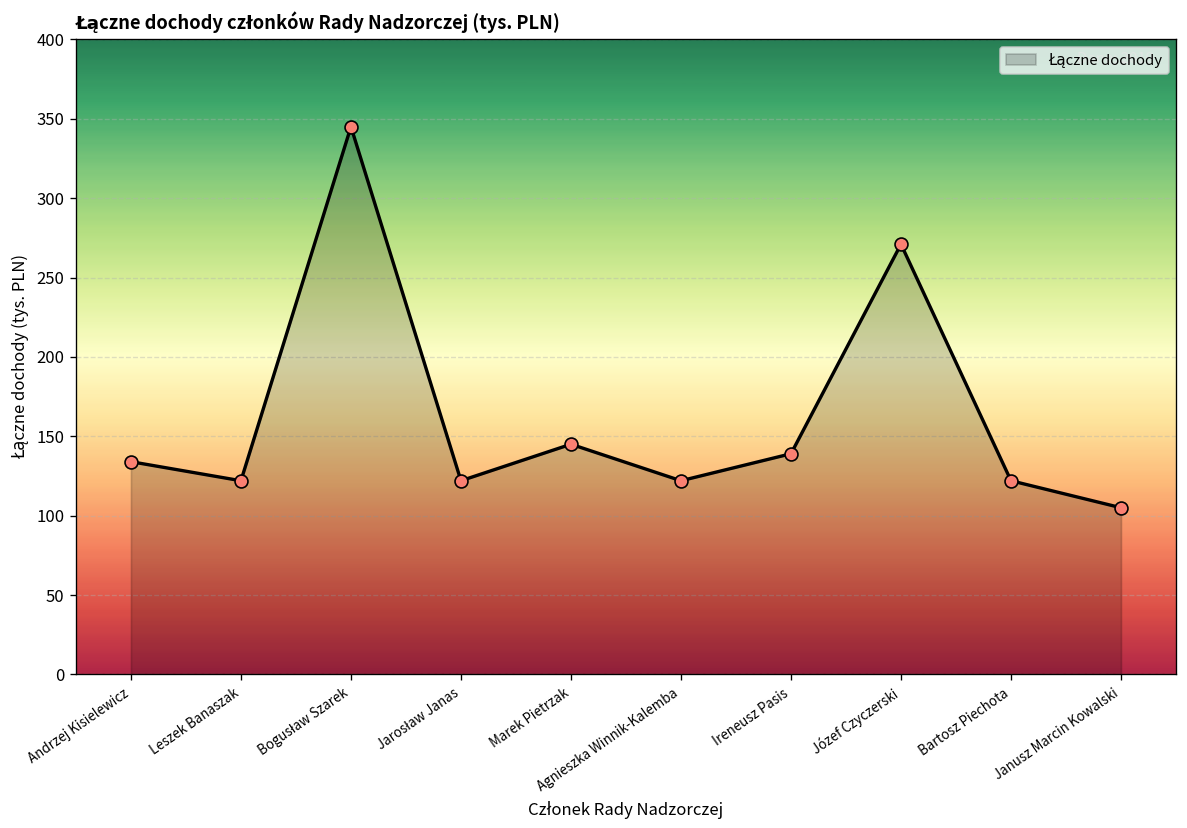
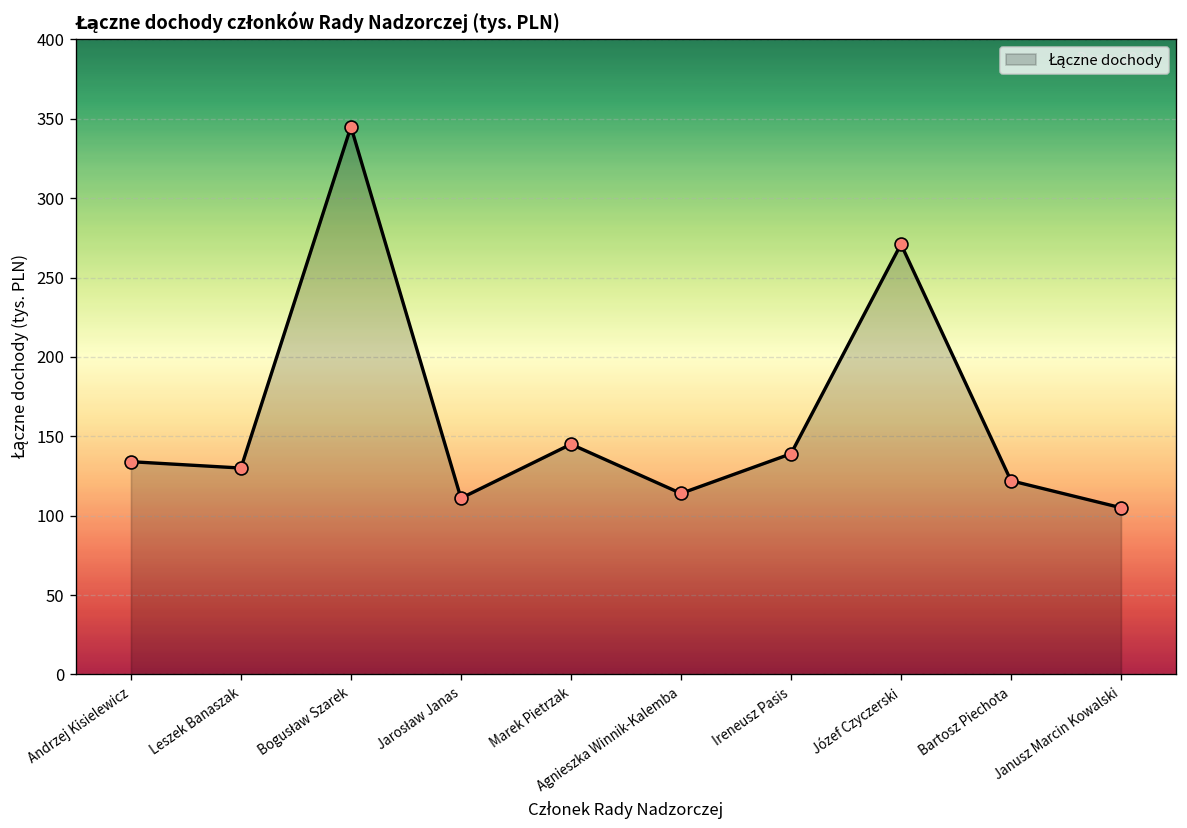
Leszek Banaszak: 122 -> 130
Jarosław Janas: 122 -> 111
Agnieszka Winnik-Kalemba: 122 -> 114
